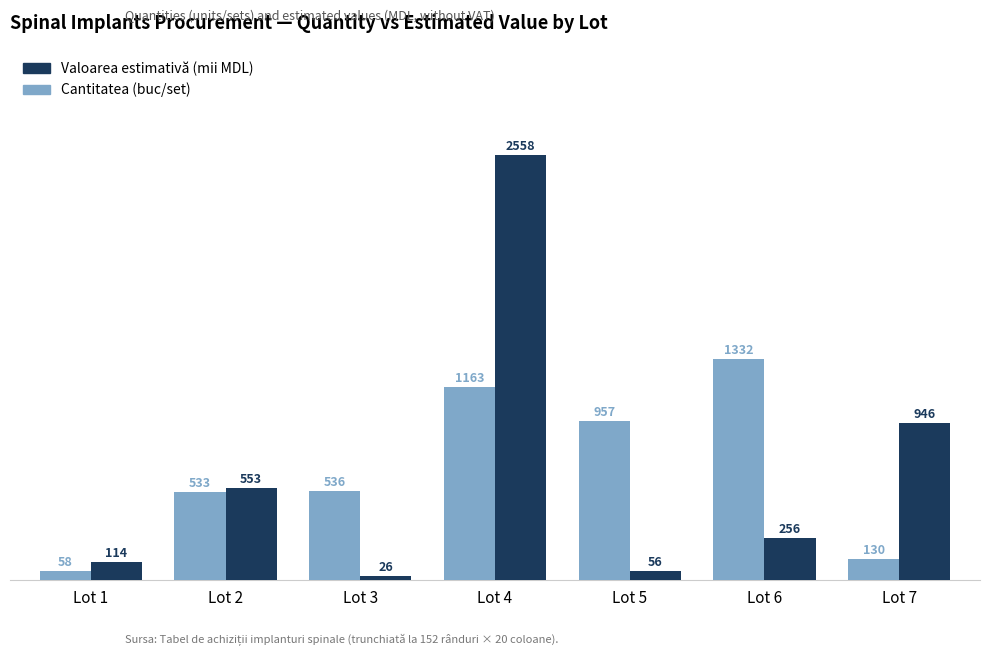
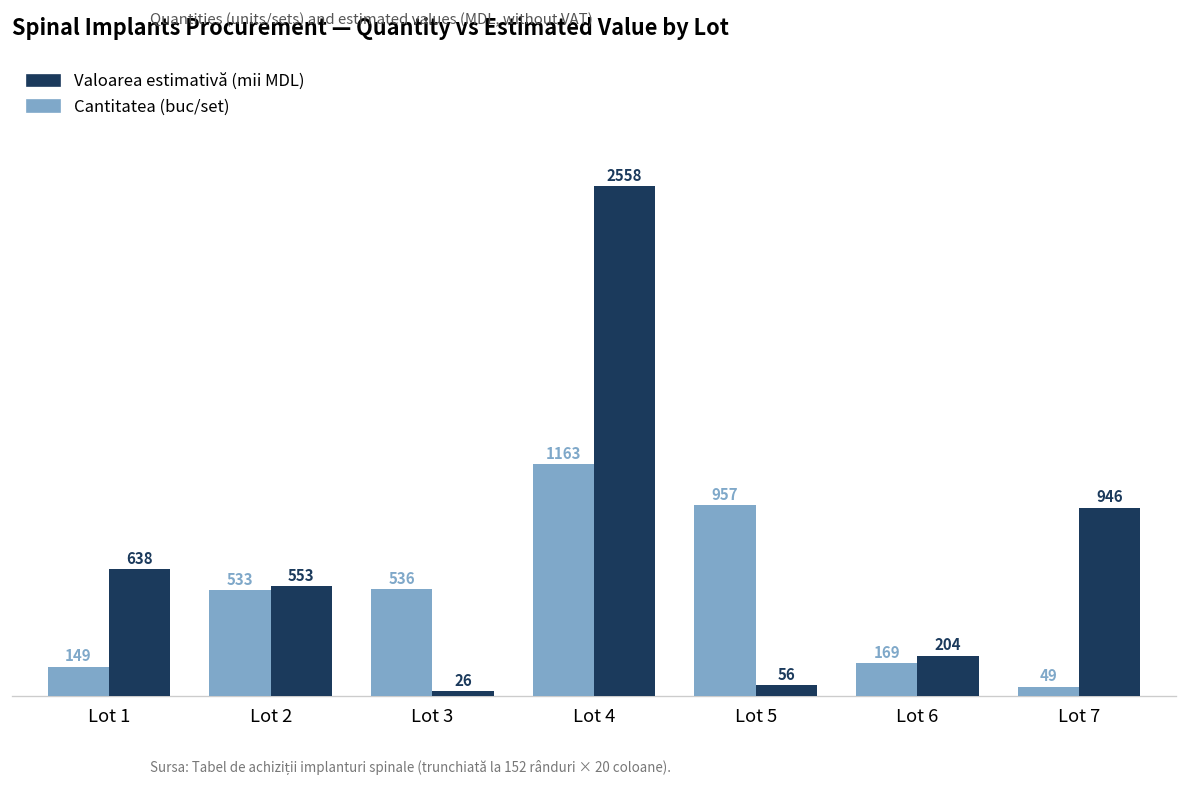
Cantitatea (buc/set), Lot 1: 58 -> 149
Valoarea estimativă (mii MDL), Lot 1: 114 -> 638
Cantitatea (buc/set), Lot 6: 1332 -> 169
Valoarea estimativă (mii MDL), Lot 6: 256 -> 204
Cantitatea (buc/set), Lot 7: 130 -> 49
